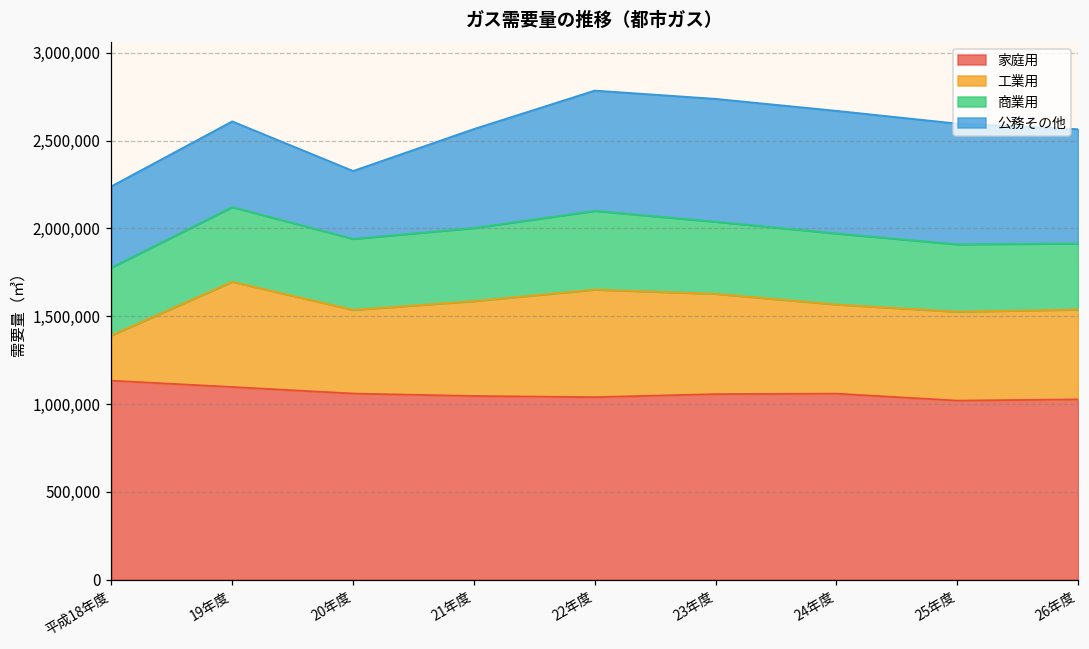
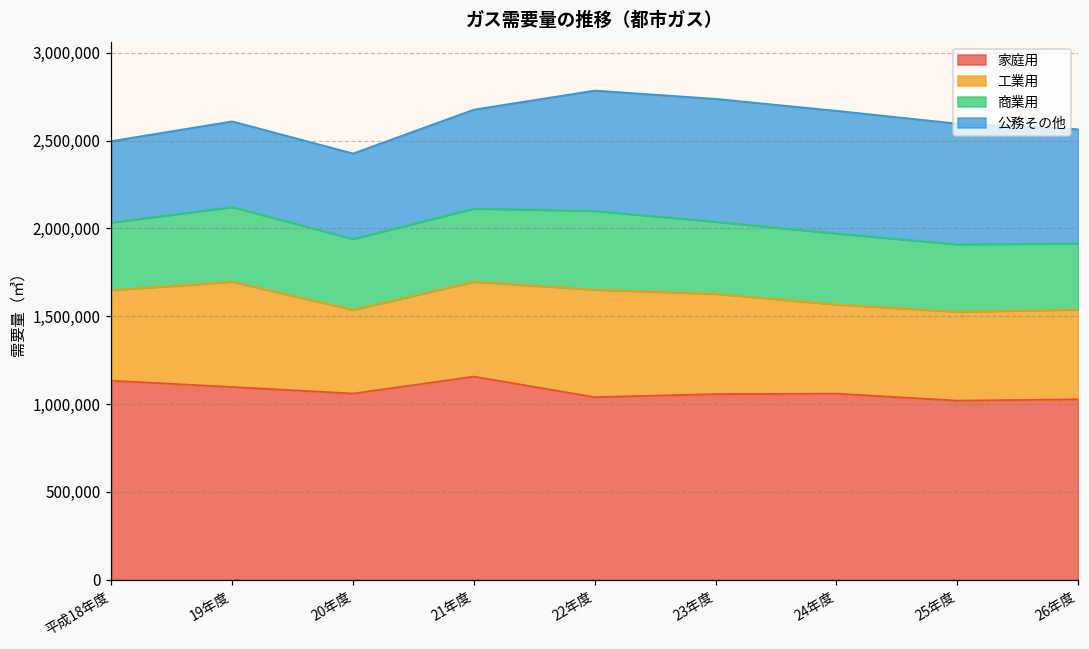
工業用, 平成18年度: 260,000 -> 520,000
公務その他, 20年度: 390,000 -> 490,000
家庭用, 21年度: 1,050,000 -> 1,160,000
